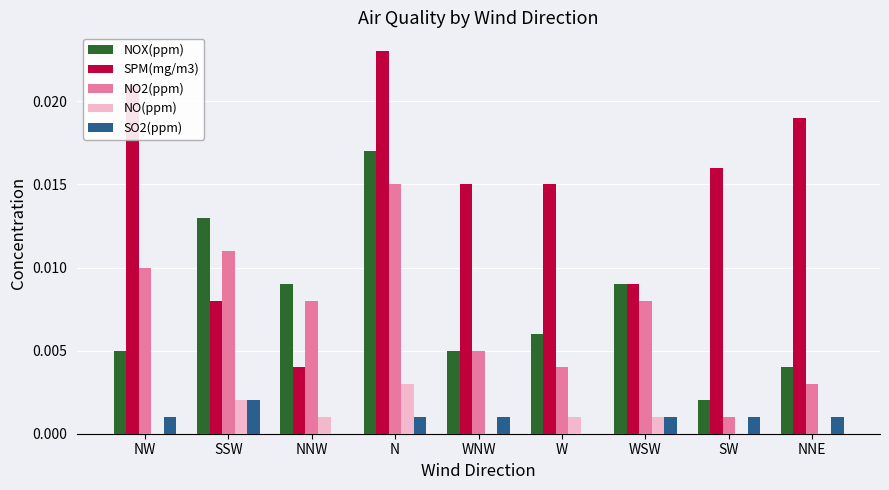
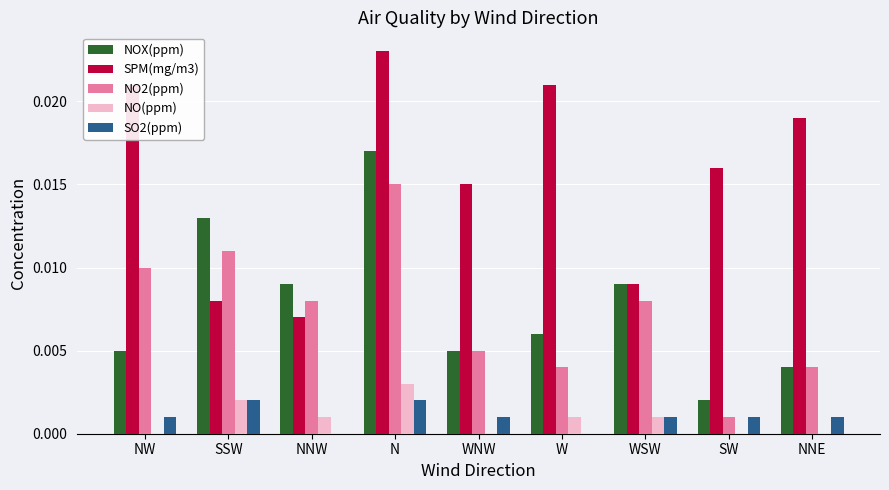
SPM(mg/m3), NNW: 0.004 -> 0.007
SO2(ppm), N: 0.001 -> 0.002
SPM(mg/m3), W: 0.015 -> 0.021
NO2(ppm), NNE: 0.003 -> 0.004
